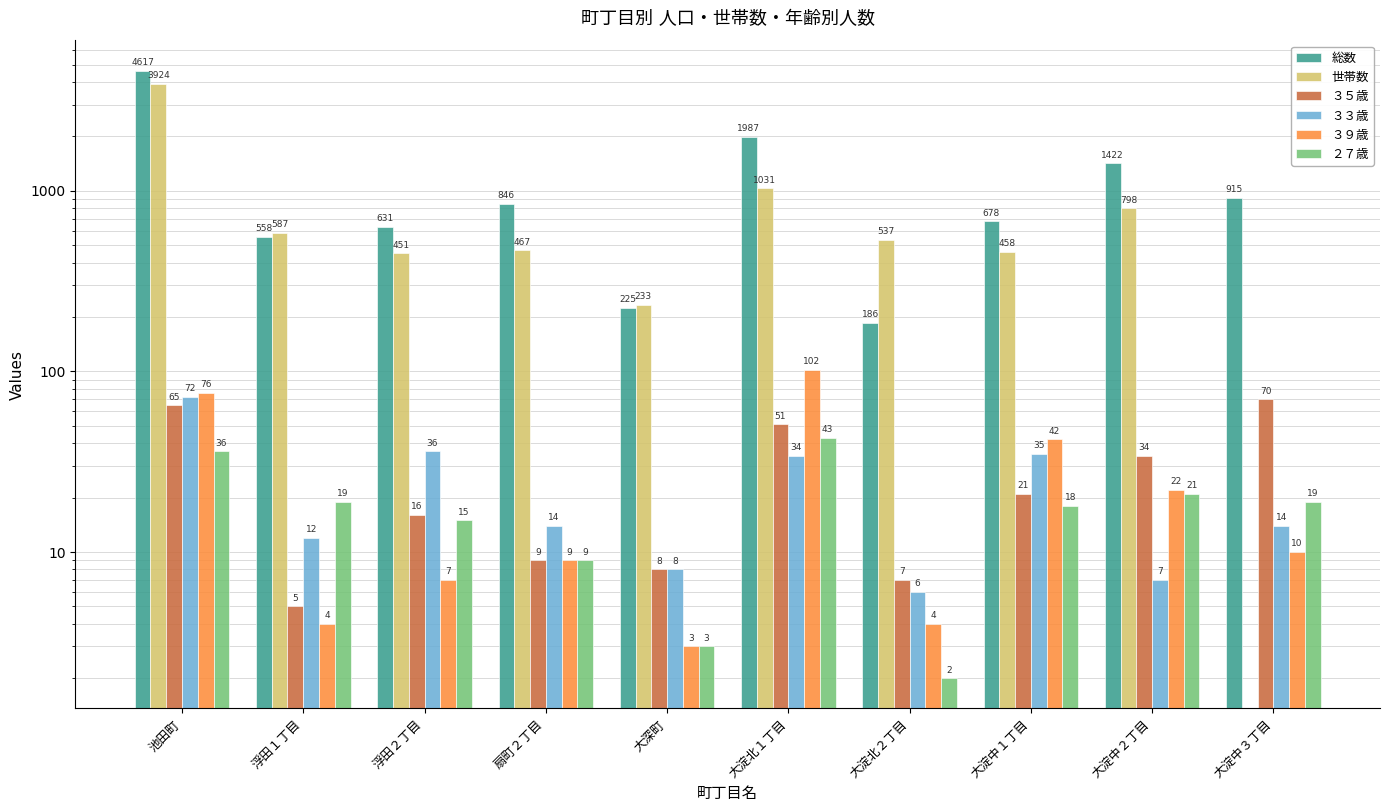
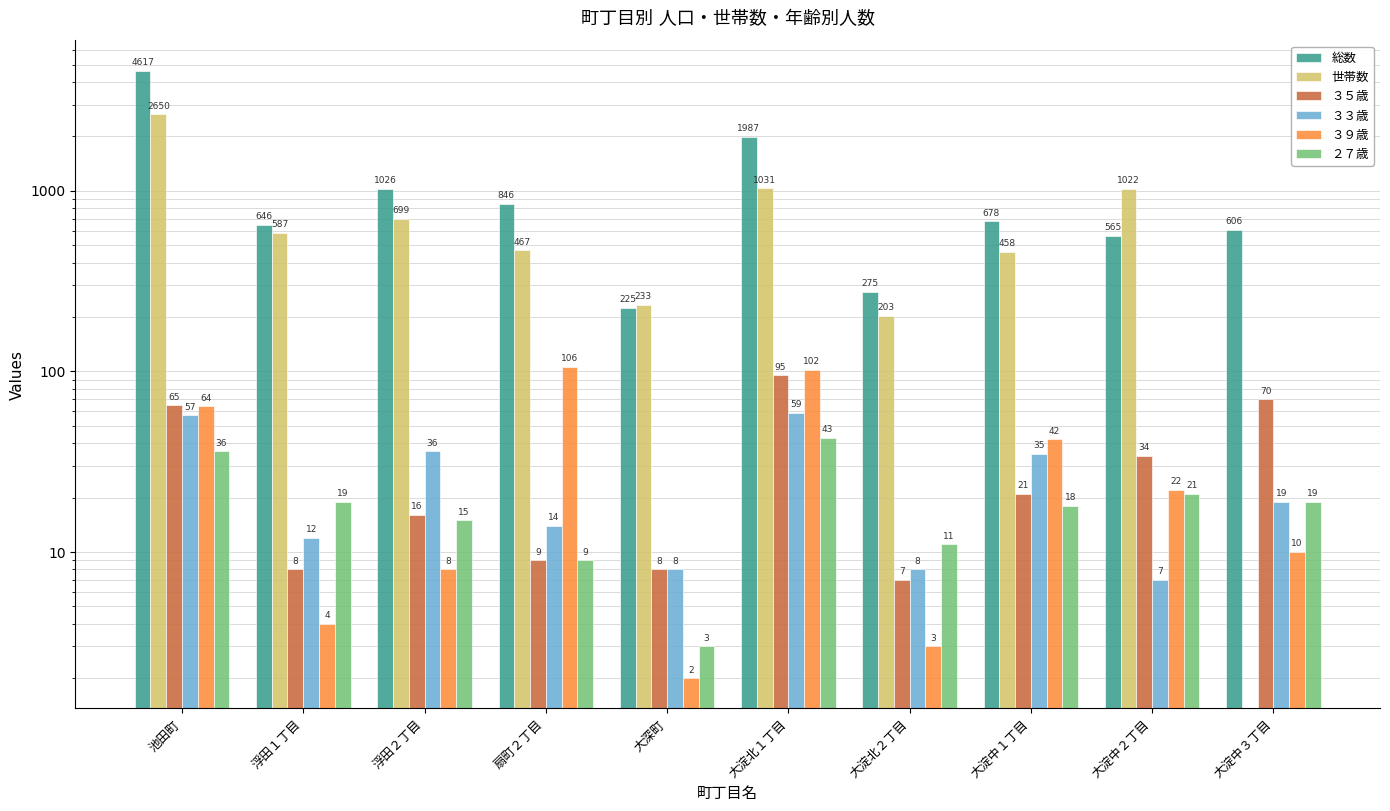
世帯数, 池田町: 3924 -> 2650
３３歳, 池田町: 72 -> 57
３９歳, 池田町: 76 -> 64
総数, 浮田１丁目: 558 -> 646
３５歳, 浮田１丁目: 5 -> 8
総数, 浮田２丁目: 631 -> 1026
世帯数, 浮田２丁目: 451 -> 699
３９歳, 浮田２丁目: 7 -> 8
３９歳, 扇町２丁目: 9 -> 106
３９歳, 大深町: 3 -> 2
３５歳, 大淀北１丁目: 51 -> 95
３３歳, 大淀北１丁目: 34 -> 59
総数, 大淀北２丁目: 186 -> 275
世帯数, 大淀北２丁目: 537 -> 203
３３歳, 大淀北２丁目: 6 -> 8
３９歳, 大淀北２丁目: 4 -> 3
２７歳, 大淀北２丁目: 2 -> 11
総数, 大淀中２丁目: 1422 -> 565
世帯数, 大淀中２丁目: 798 -> 1022
総数, 大淀中３丁目: 915 -> 606
３３歳, 大淀中３丁目: 14 -> 19
